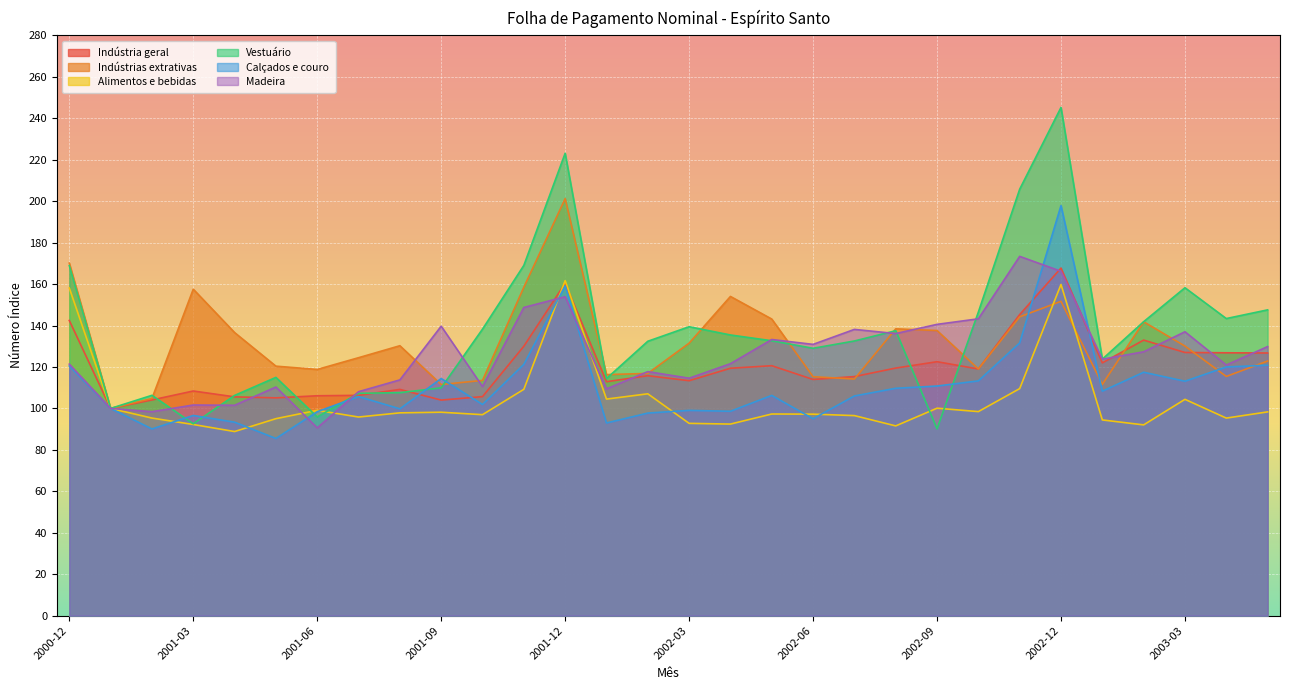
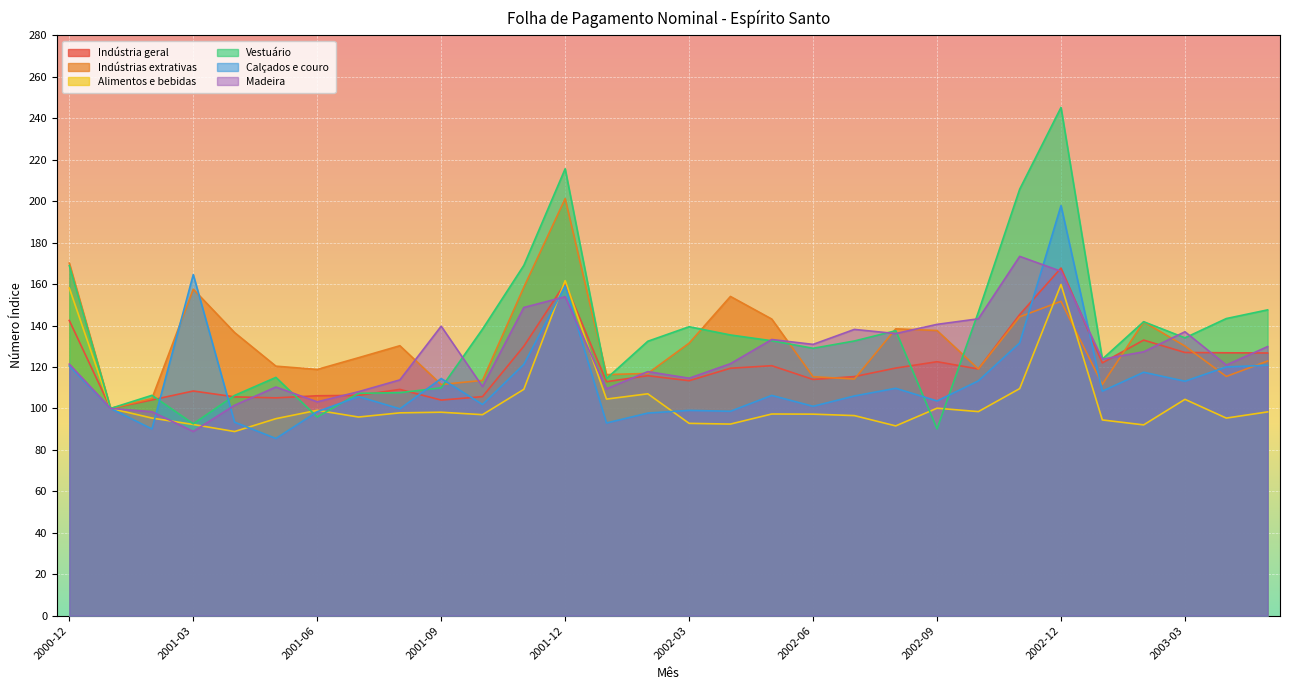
Calçados e couro, 2001-03: 97 -> 165
Madeira, 2001-03: 102 -> 89
Madeira, 2001-06: 91 -> 103
Vestuário, 2001-12: 223 -> 216
Calçados e couro, 2002-06: 95 -> 101
Calçados e couro, 2002-09: 111 -> 104
Vestuário, 2003-03: 158 -> 134
